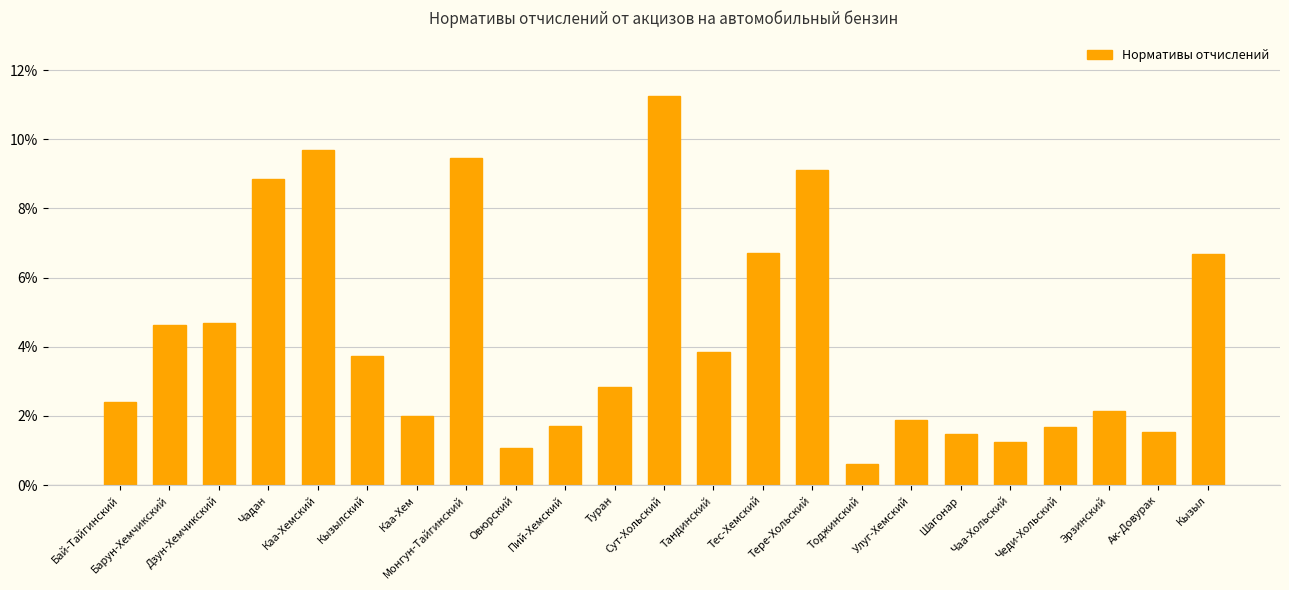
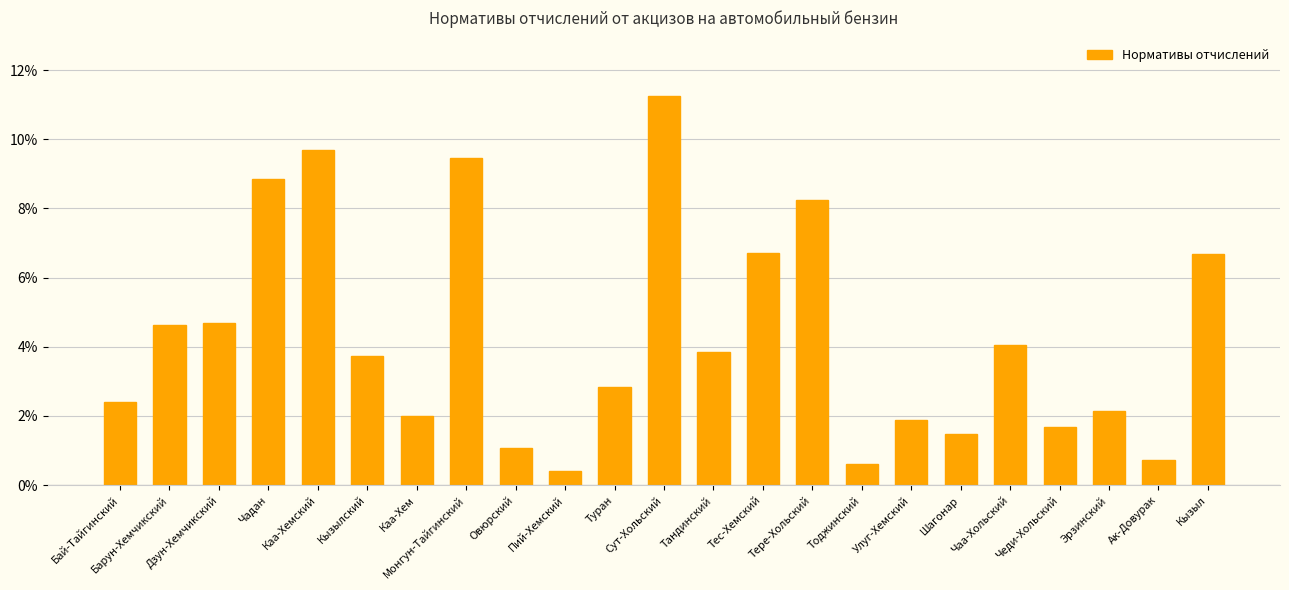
Пий-Хемский: 1.7% -> 0.4%
Тере-Хольский: 9.1% -> 8.3%
Чаа-Хольский: 1.3% -> 4.1%
Ак-Довурак: 1.5% -> 0.7%
